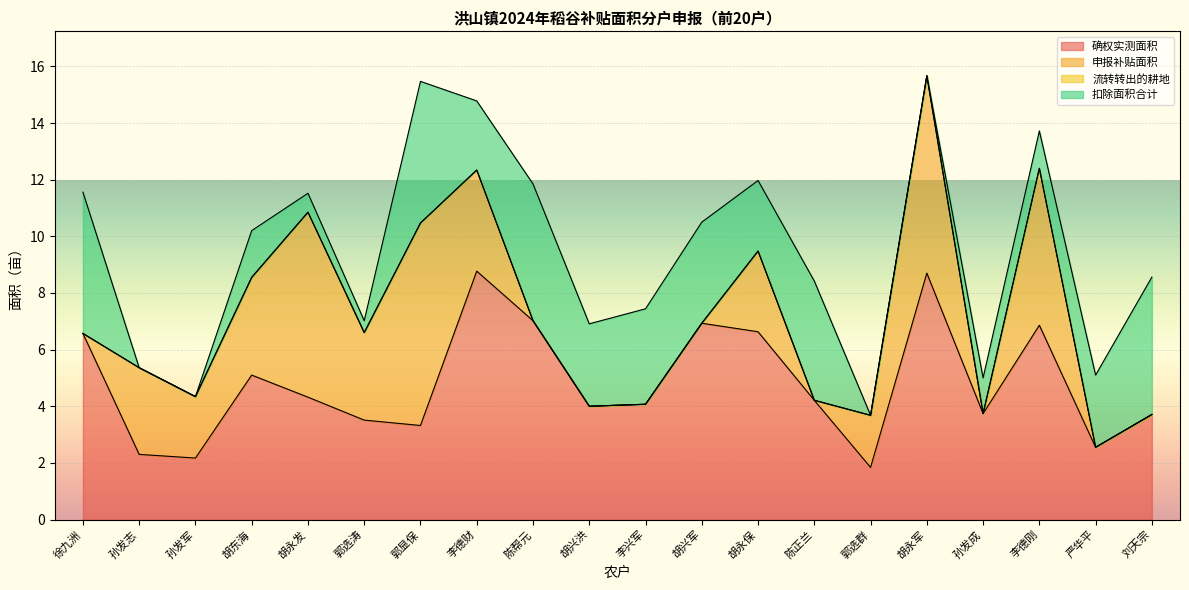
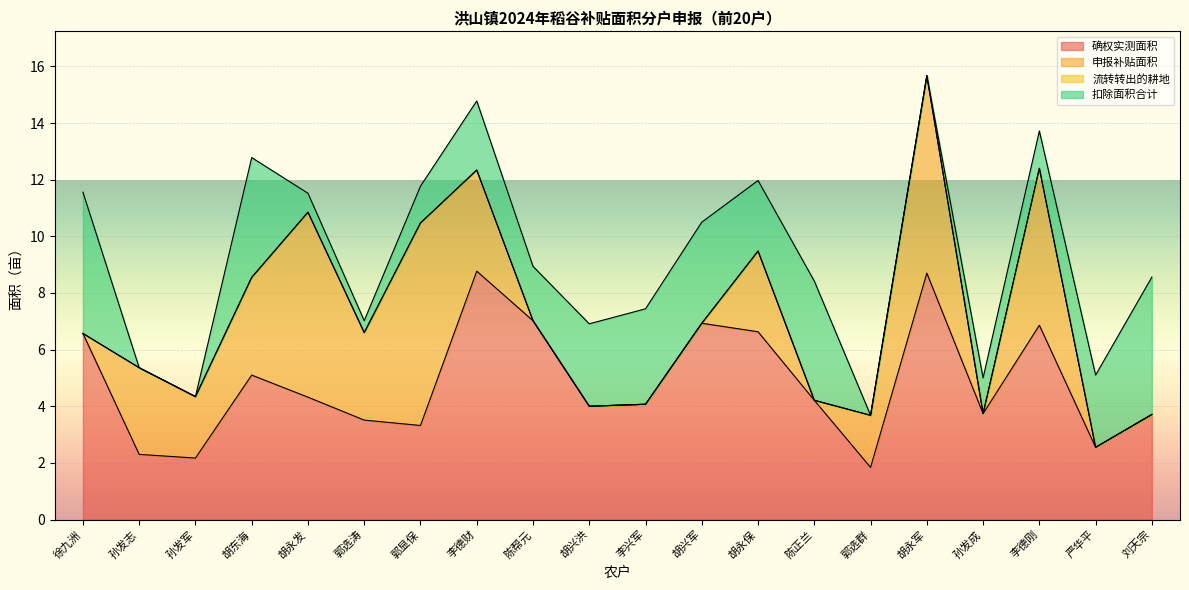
扣除面积合计, 胡东海: 1.7 -> 4.2
扣除面积合计, 郭显保: 5.0 -> 1.3
扣除面积合计, 陈帮元: 4.8 -> 1.9
